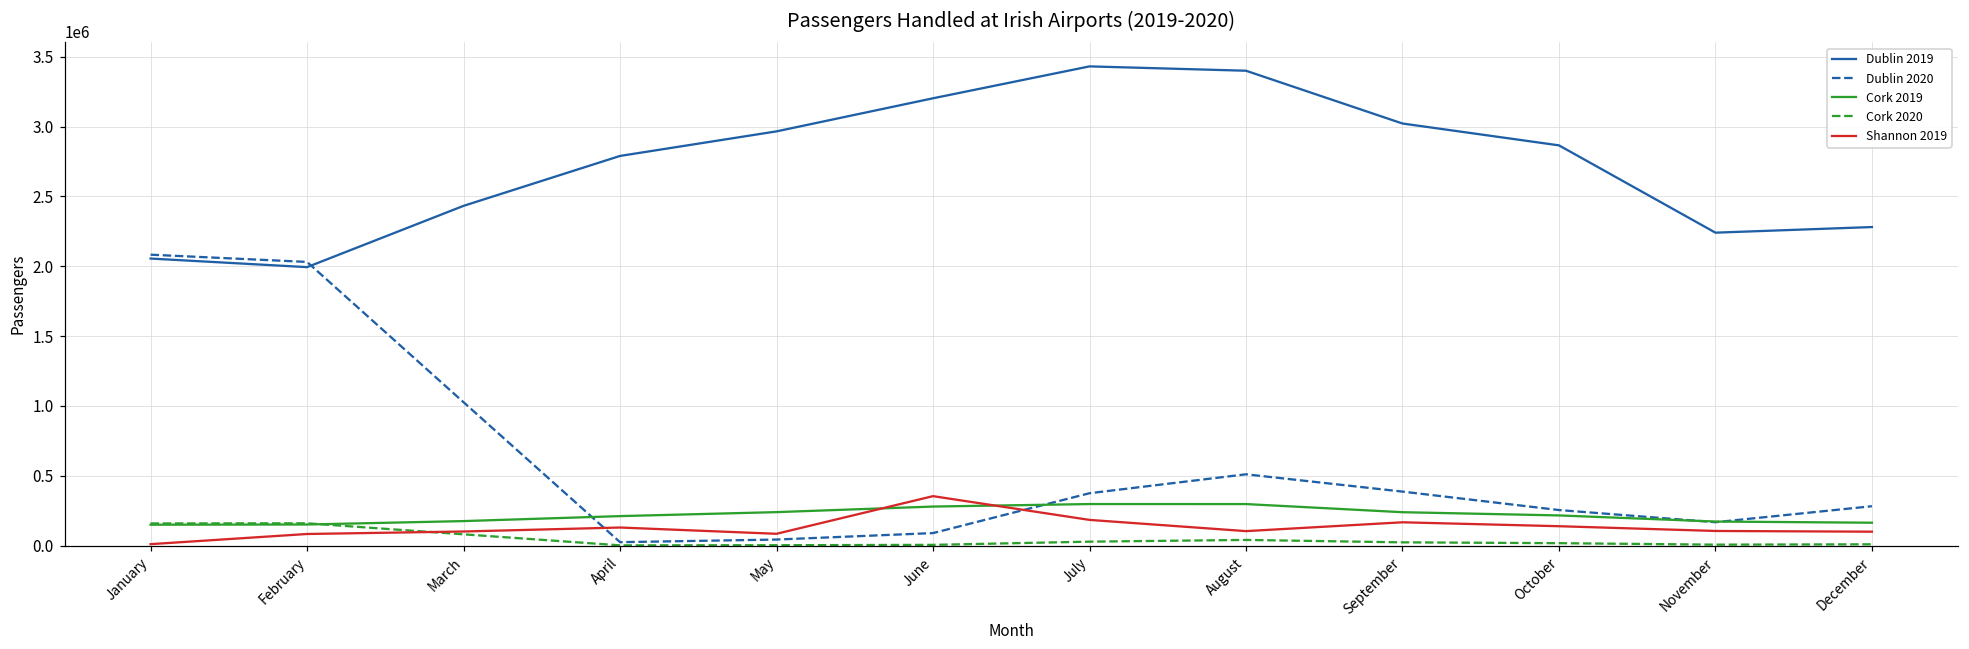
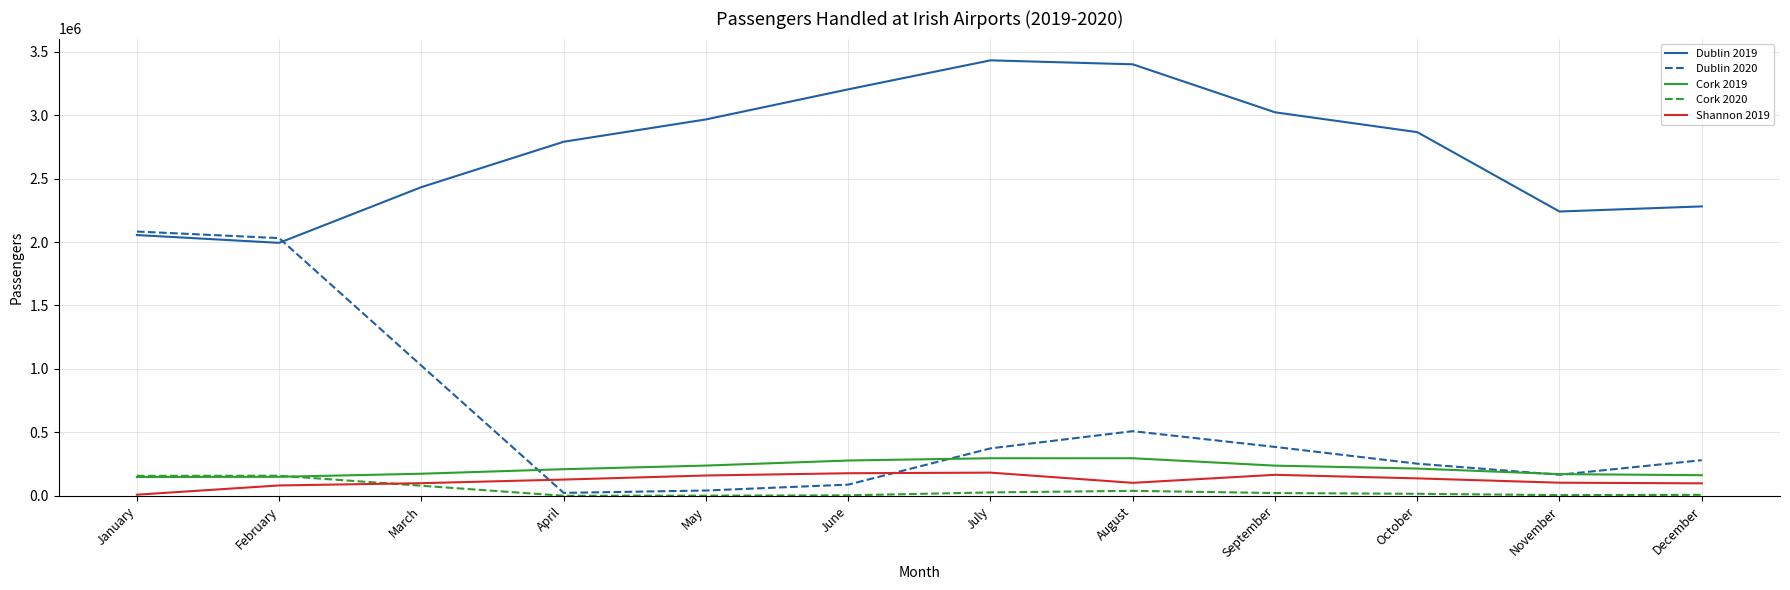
Shannon 2019, May: 80000 -> 160000
Shannon 2019, June: 350000 -> 180000
